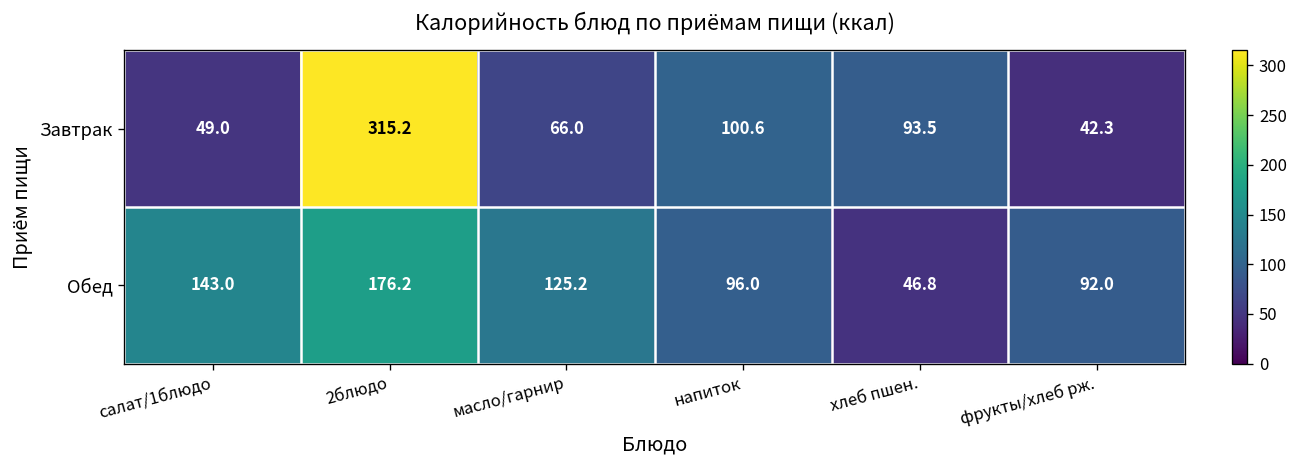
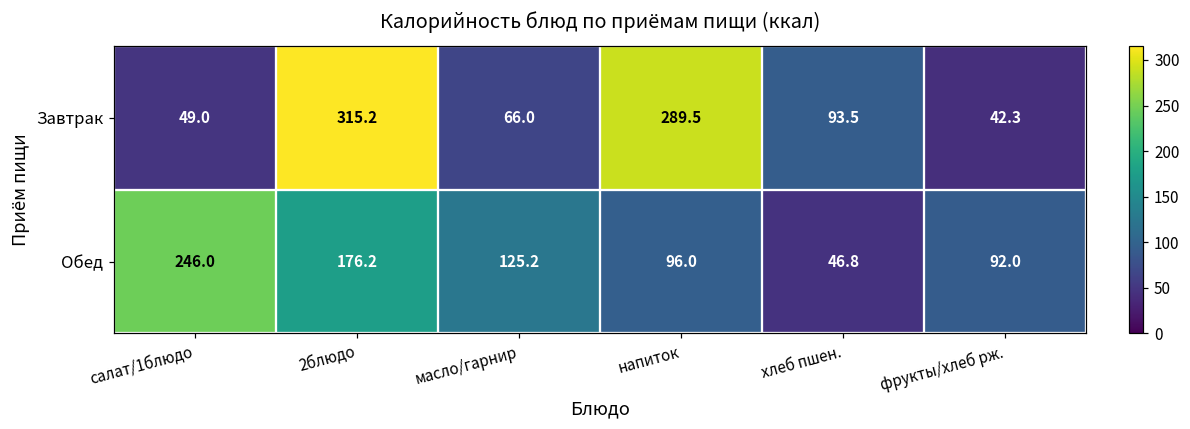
Завтрак, напиток: 100.6 -> 289.5
Обед, салат/1блюдо: 143.0 -> 246.0
